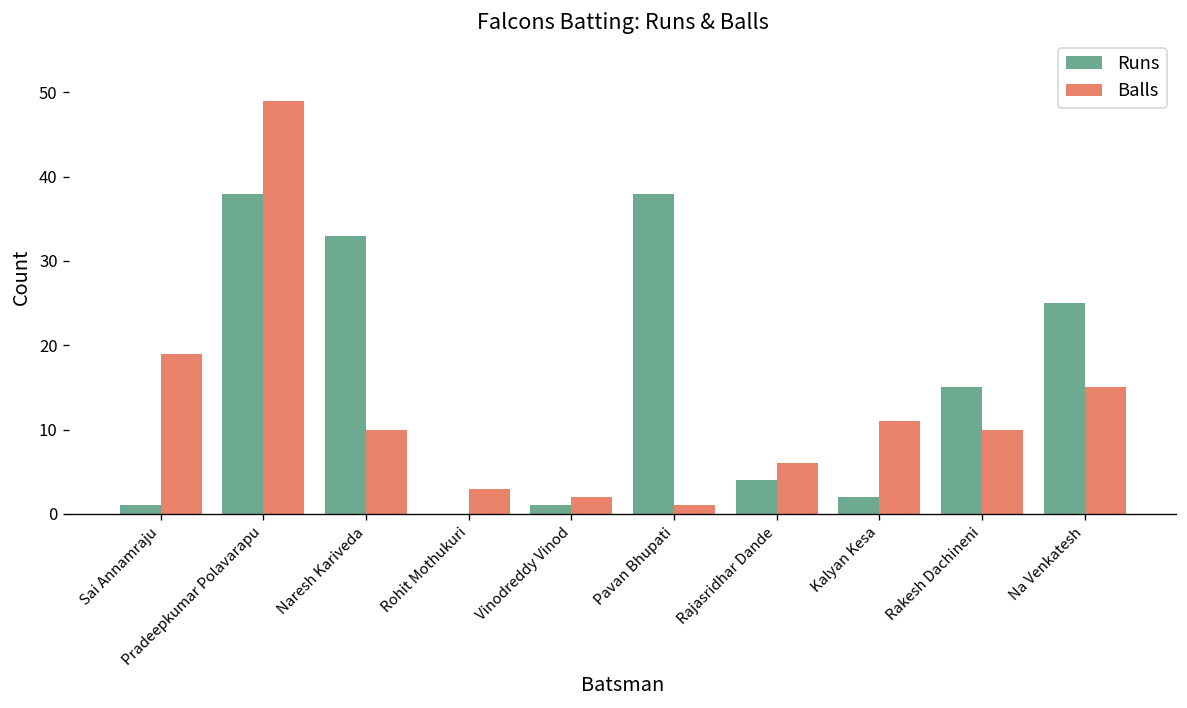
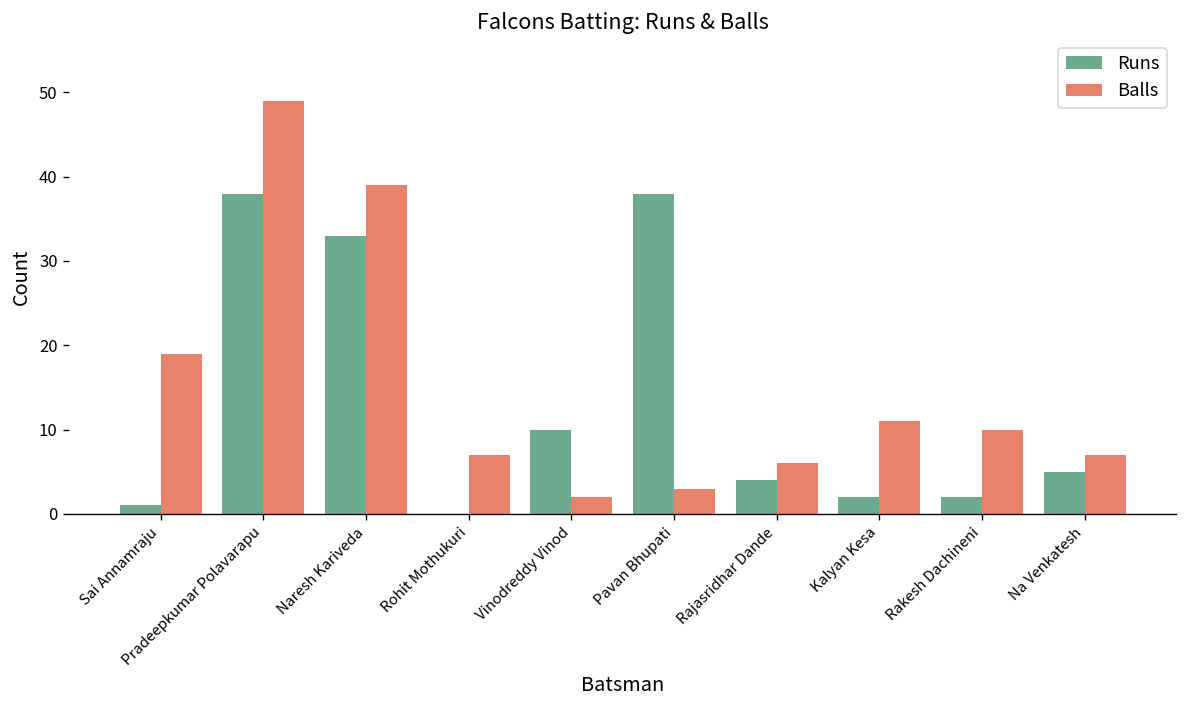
Balls, Naresh Kariveda: 10 -> 39
Balls, Rohit Mothukuri: 3 -> 7
Runs, Vinodreddy Vinod: 1 -> 10
Balls, Pavan Bhupati: 1 -> 3
Runs, Rakesh Dachineni: 15 -> 2
Runs, Na Venkatesh: 25 -> 5
Balls, Na Venkatesh: 15 -> 7
